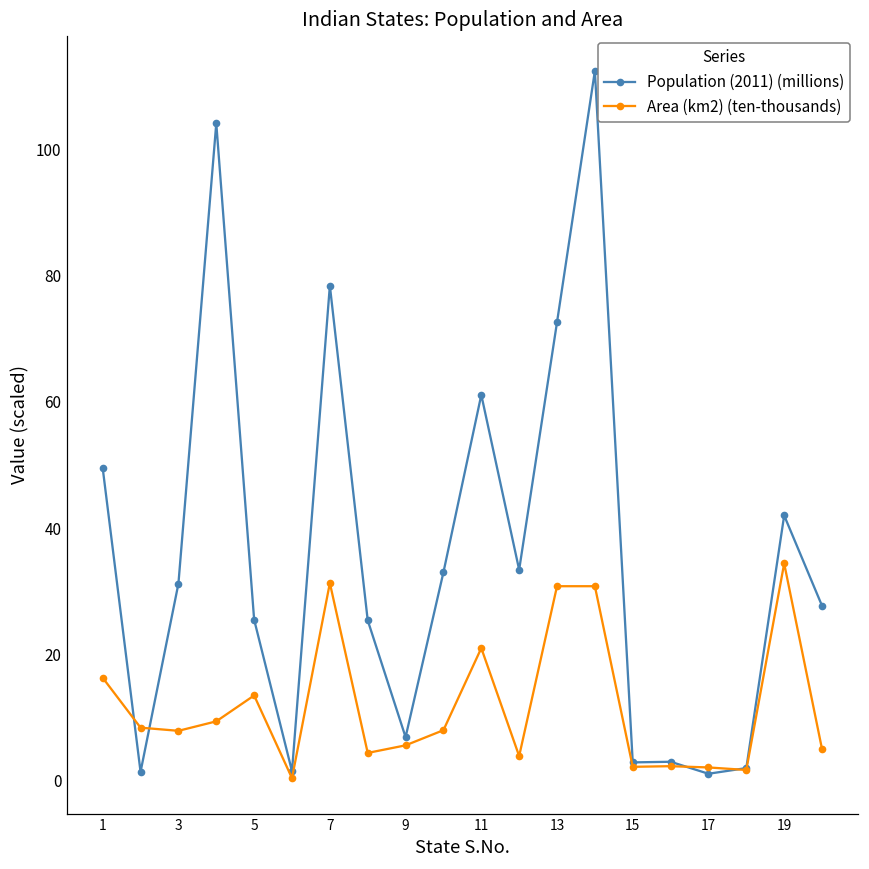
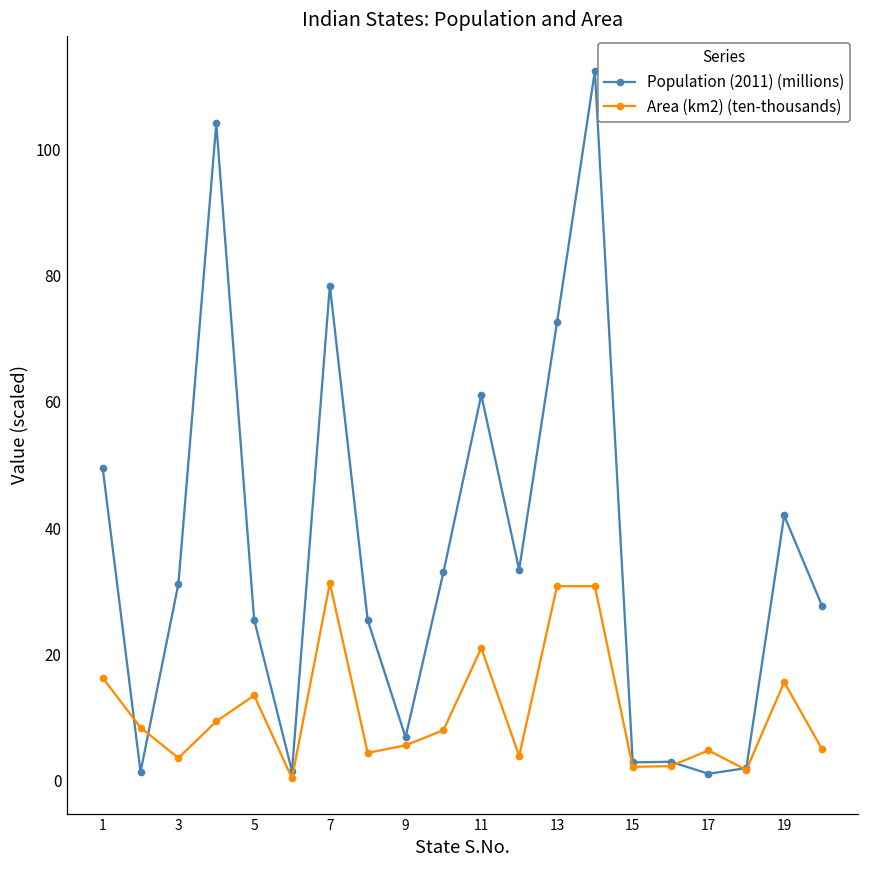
Area (km2) (ten-thousands), 3: 8 -> 4
Area (km2) (ten-thousands), 17: 2 -> 5
Area (km2) (ten-thousands), 19: 34 -> 16
